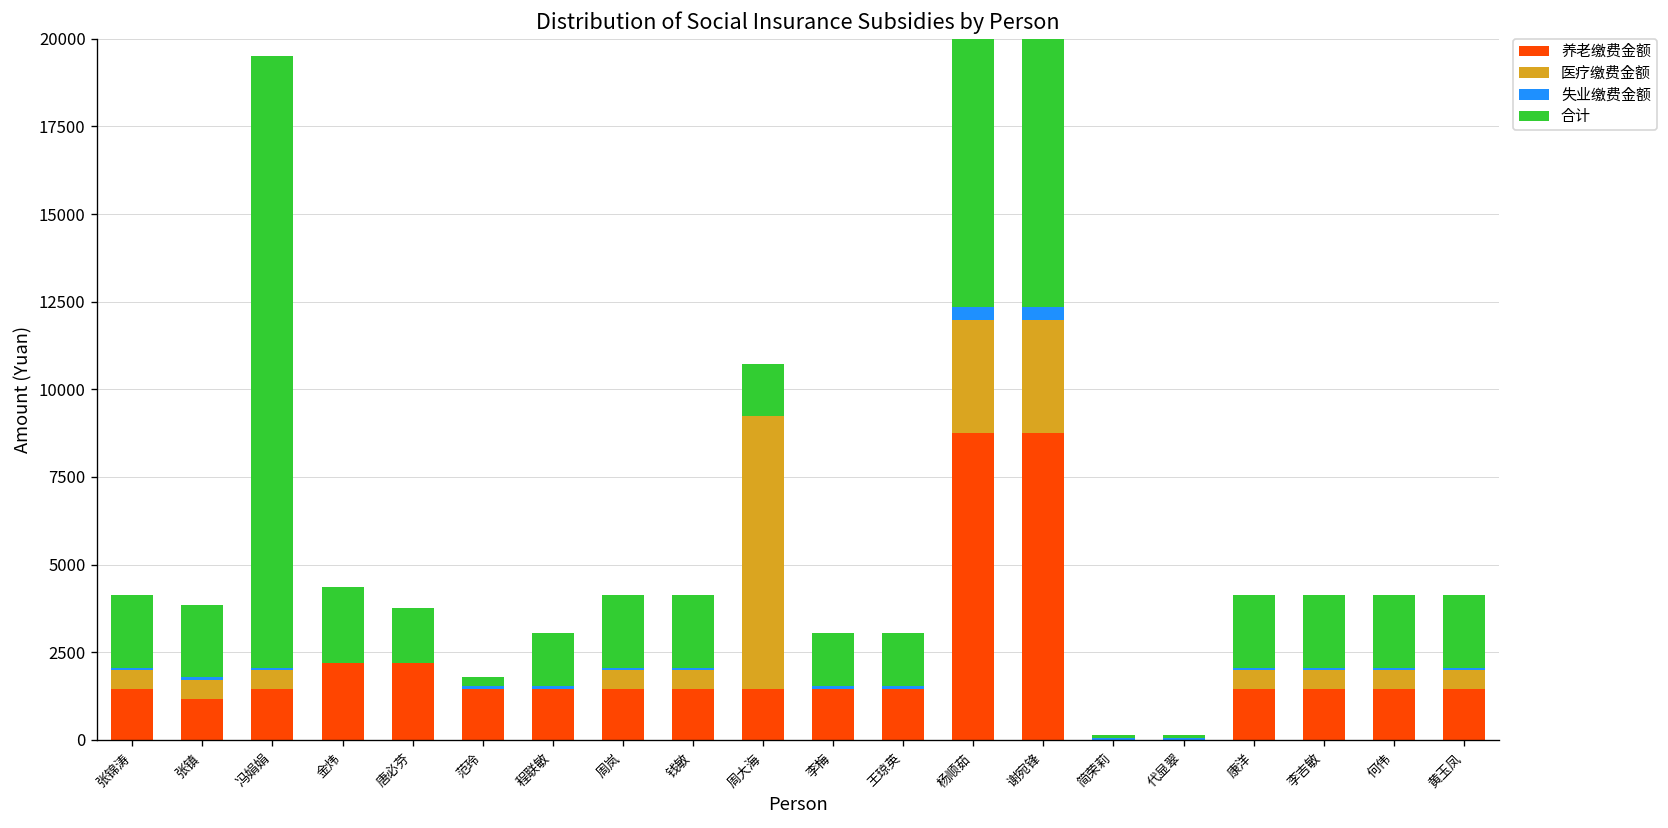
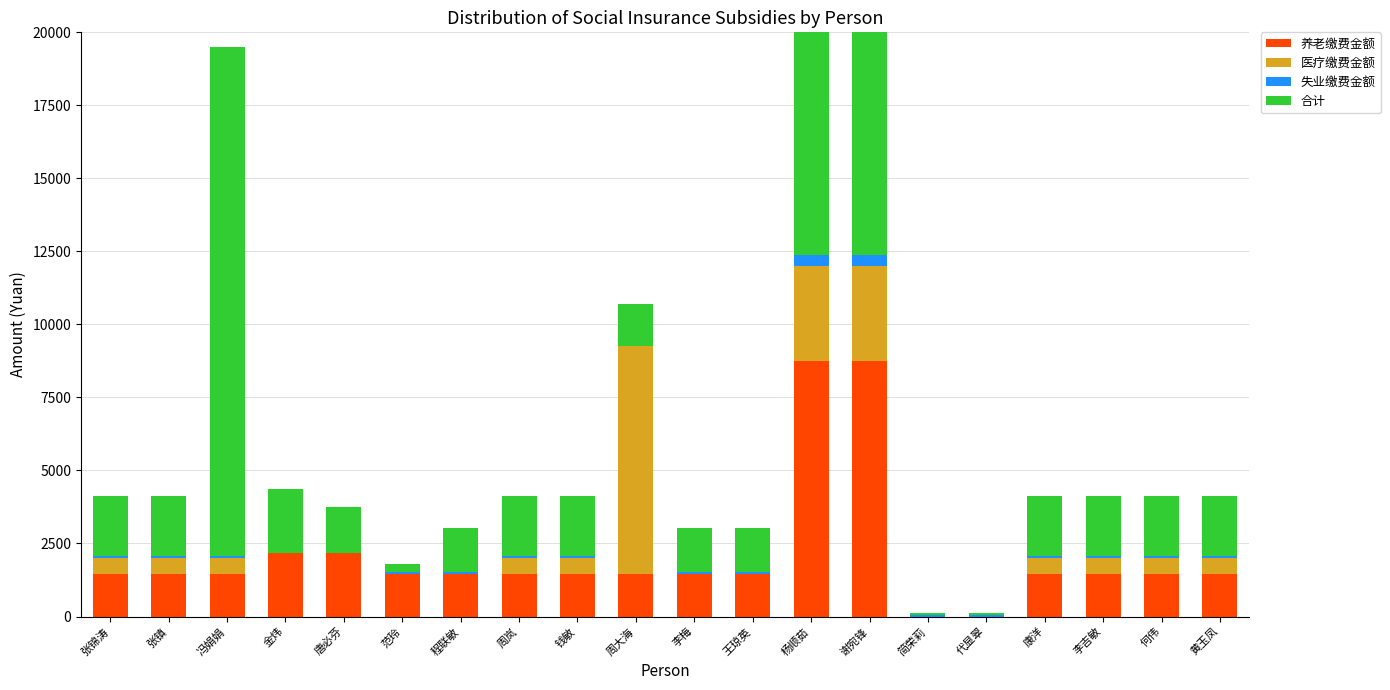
养老缴费金额, 张镇: 1200 -> 1500
